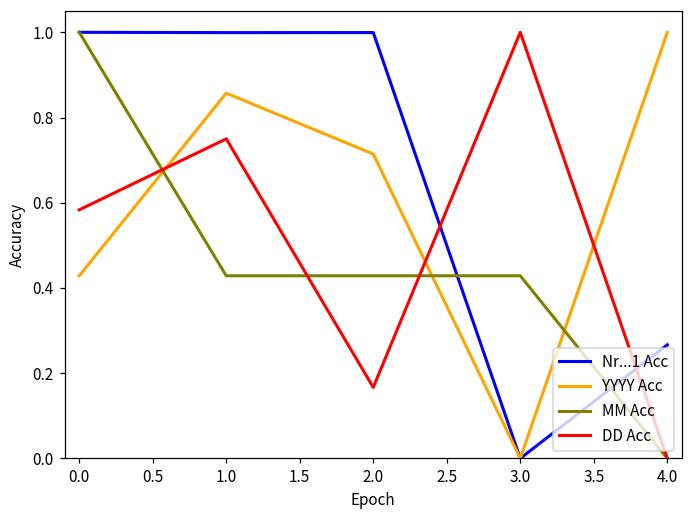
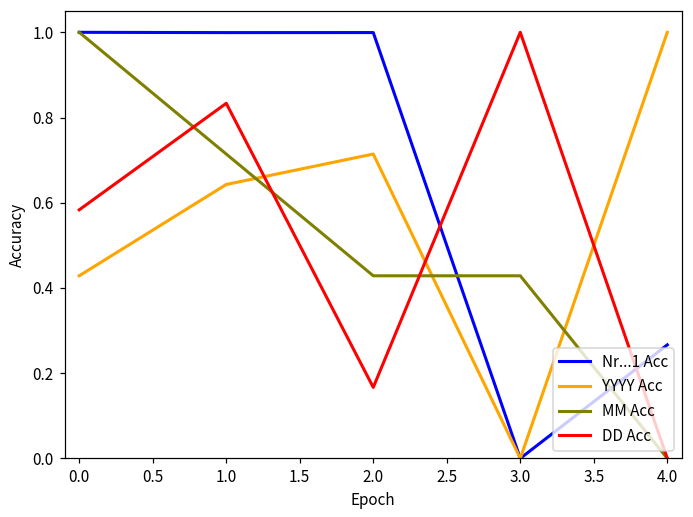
YYYY Acc, 1.0: 0.86 -> 0.64
MM Acc, 1.0: 0.43 -> 0.71
DD Acc, 1.0: 0.75 -> 0.83
